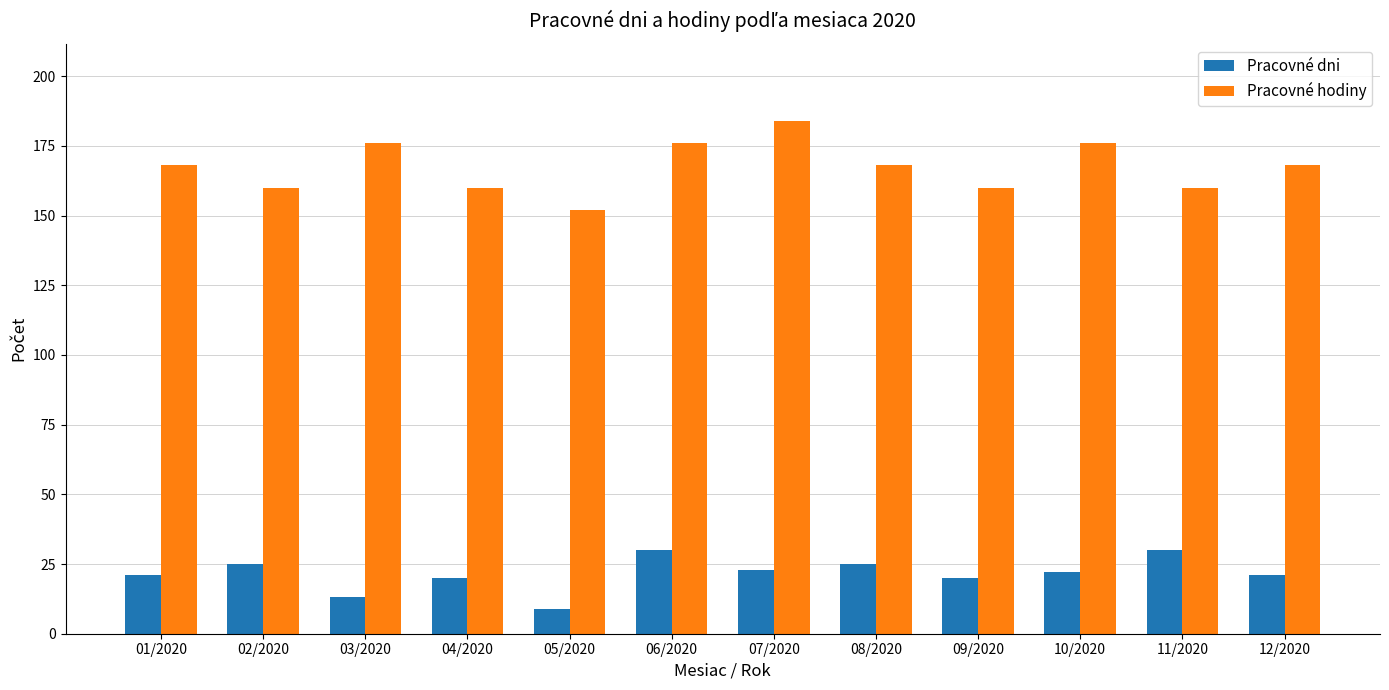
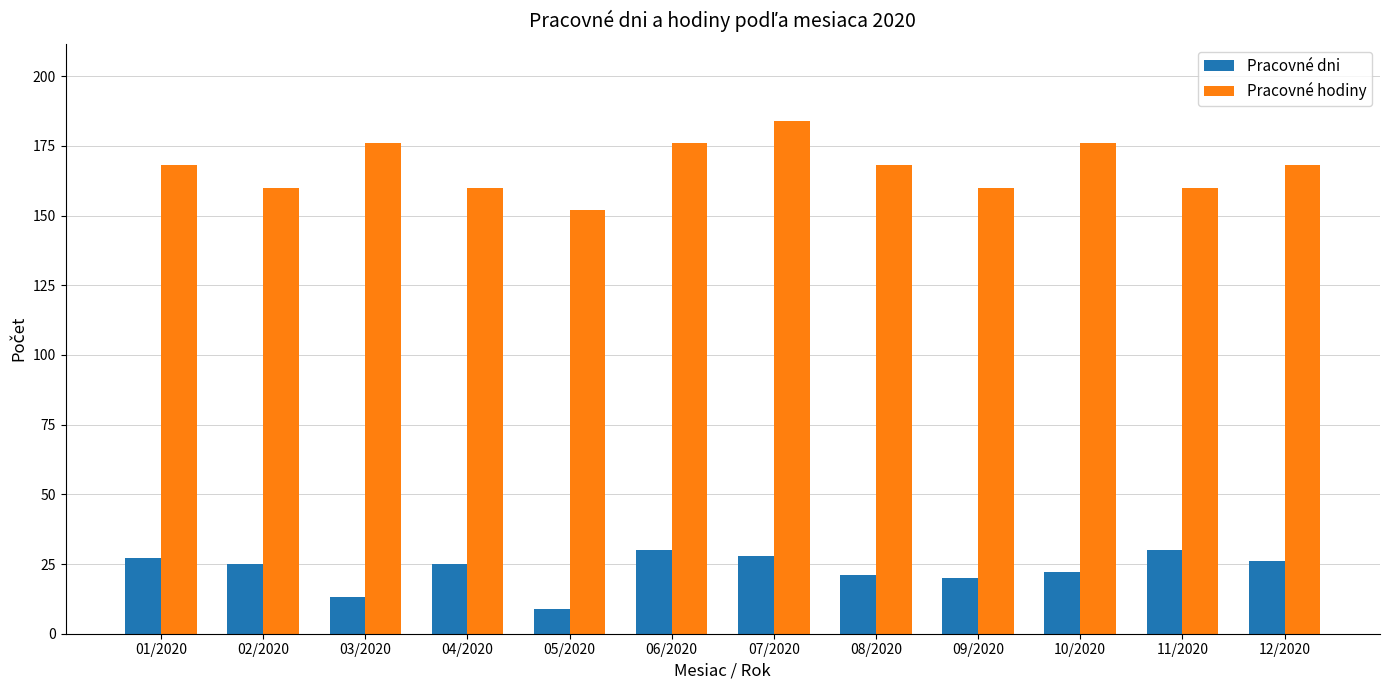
Pracovné dni, 01/2020: 21 -> 27
Pracovné dni, 04/2020: 20 -> 25
Pracovné dni, 07/2020: 23 -> 28
Pracovné dni, 08/2020: 25 -> 21
Pracovné dni, 12/2020: 21 -> 26
